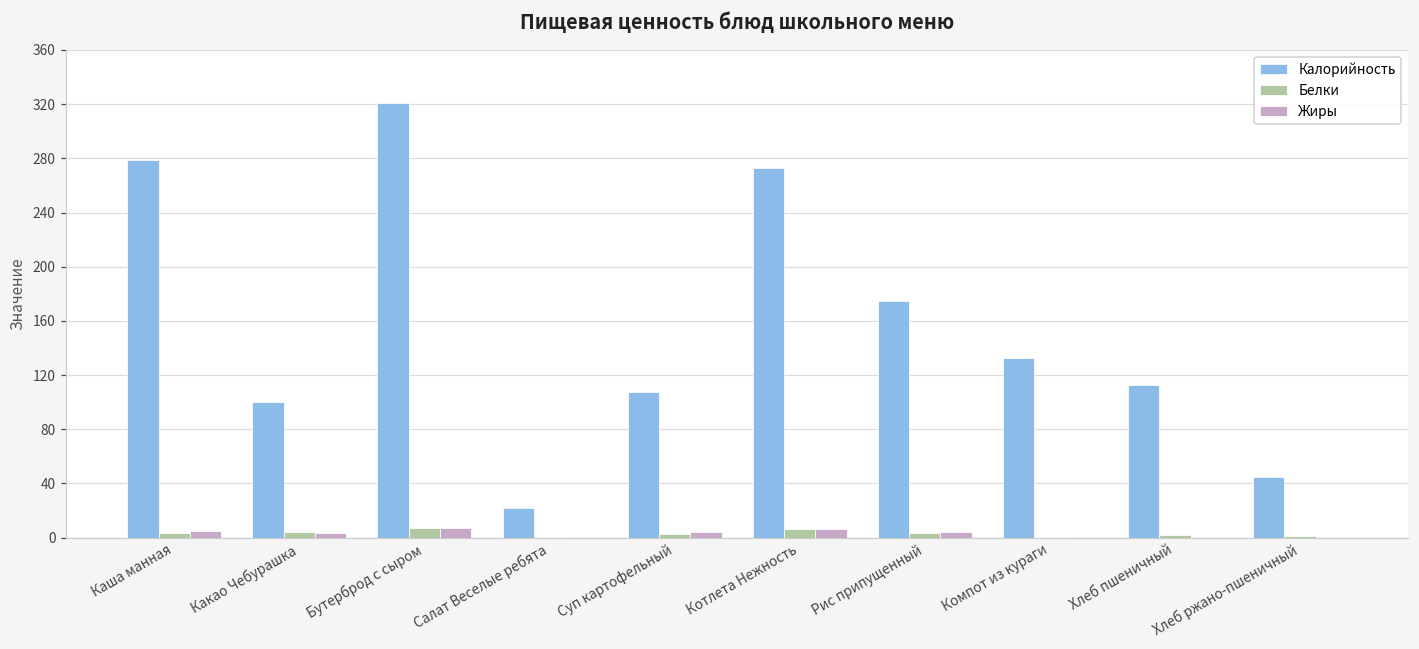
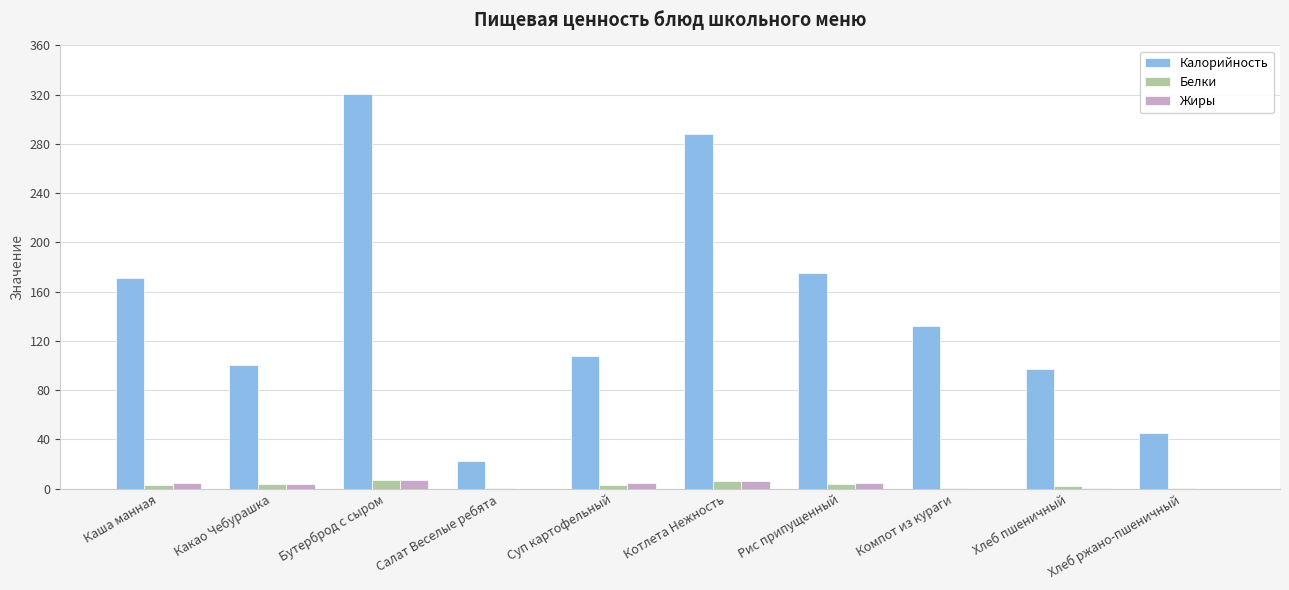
Калорийность, Каша манная: 279 -> 171
Калорийность, Котлета Нежность: 273 -> 288
Калорийность, Хлеб пшеничный: 113 -> 98
